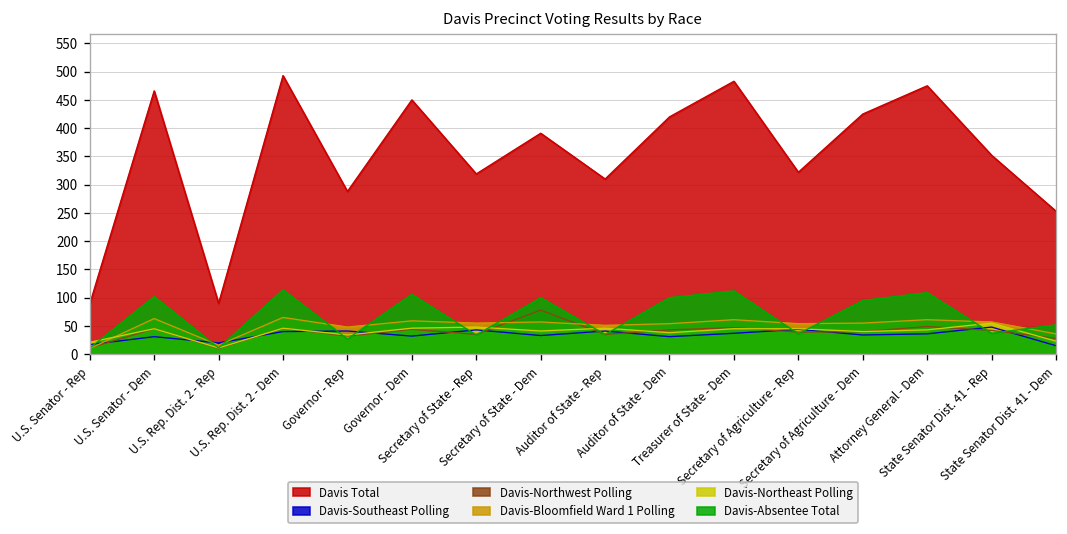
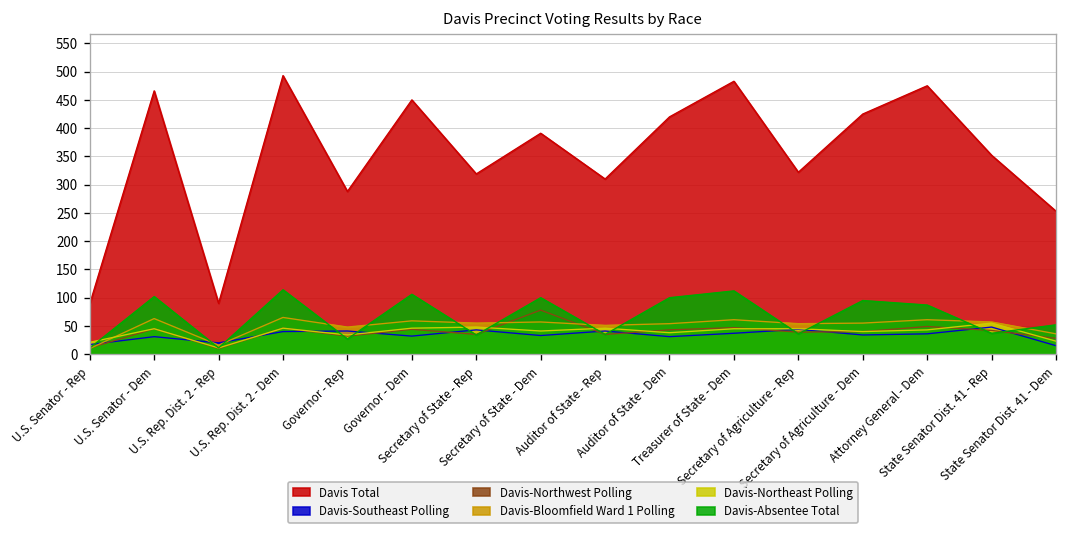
Davis-Absentee Total, Attorney General - Dem: 110 -> 90
